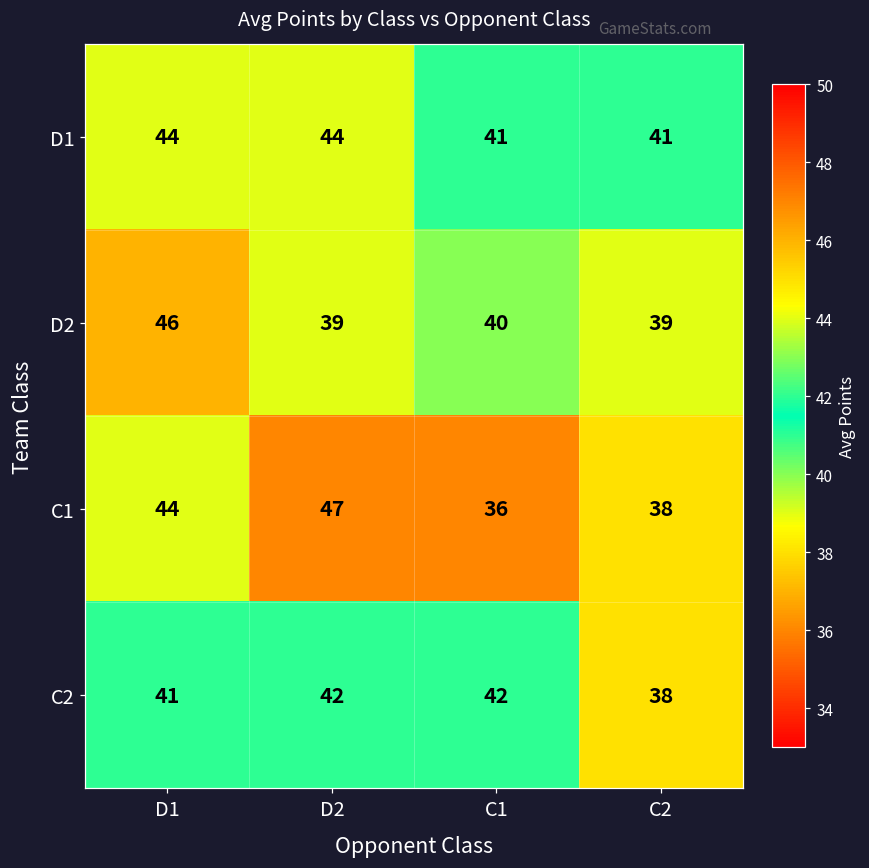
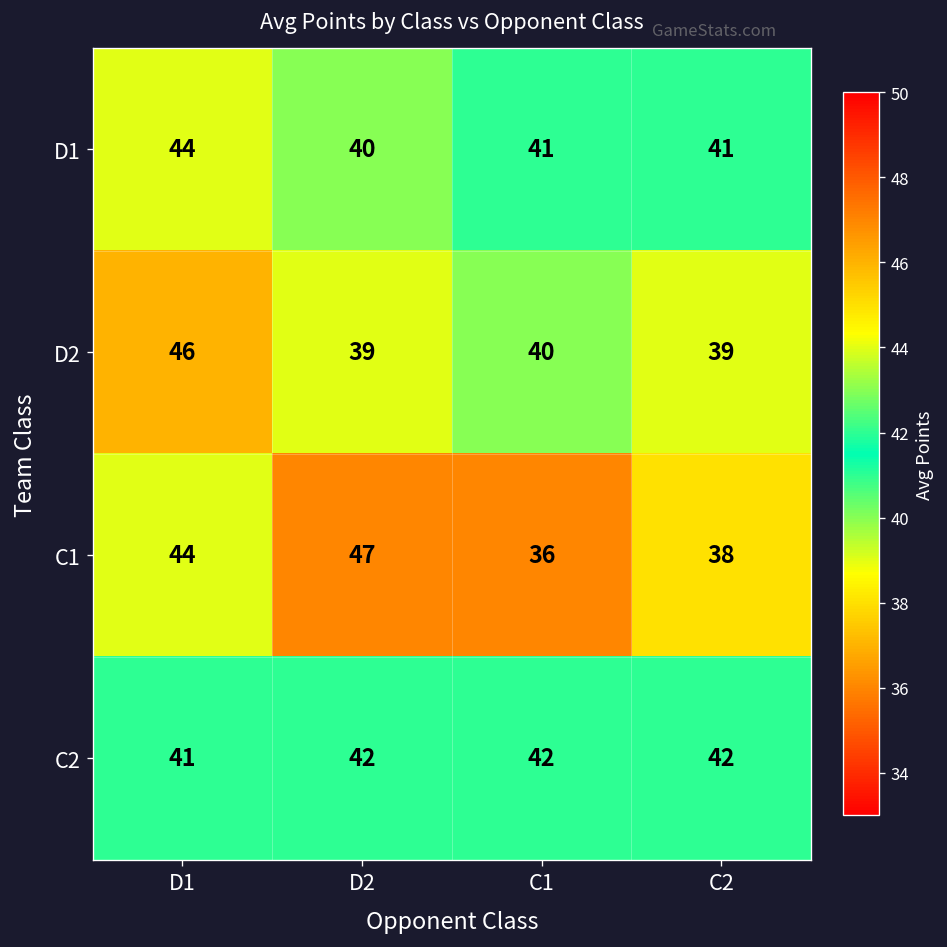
D1, D2: 44 -> 40
C2, C2: 38 -> 42
